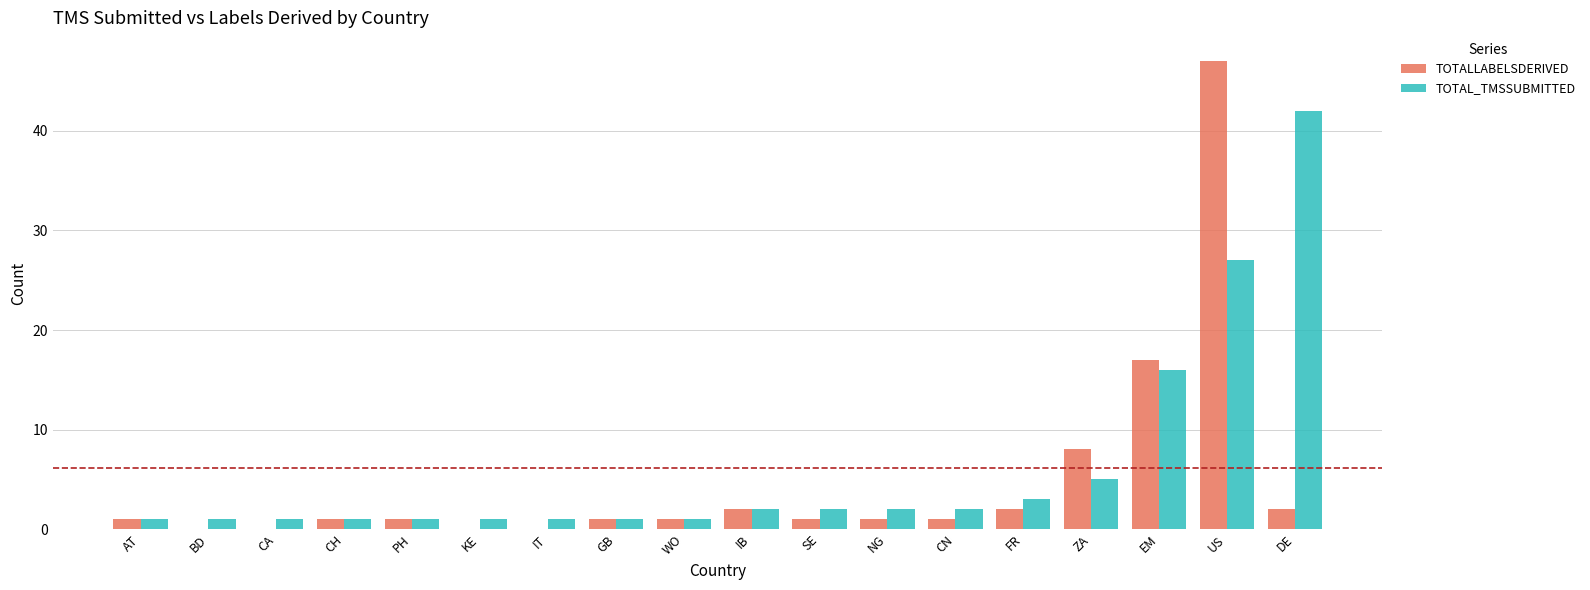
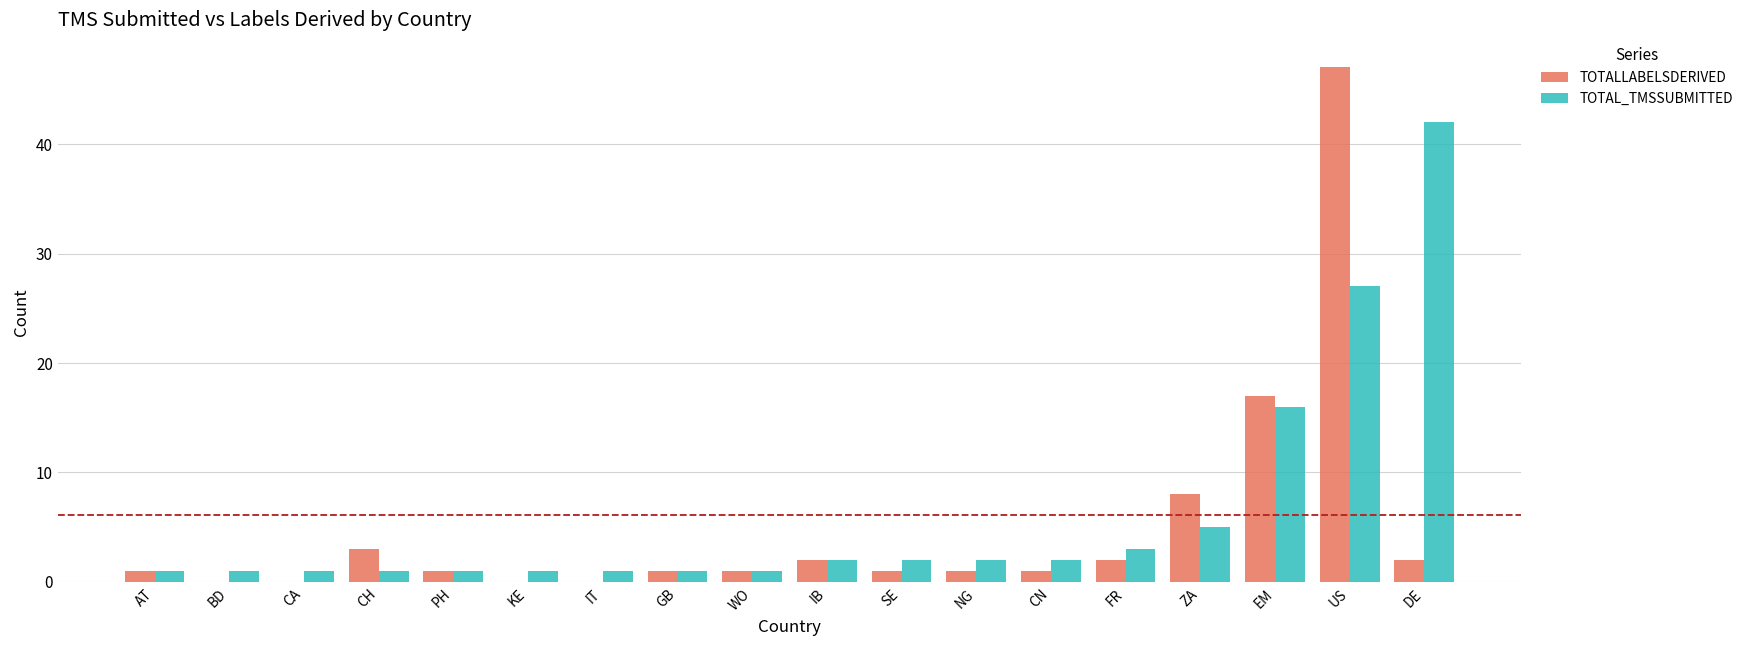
TOTALLABELSDERIVED, CH: 1 -> 3
